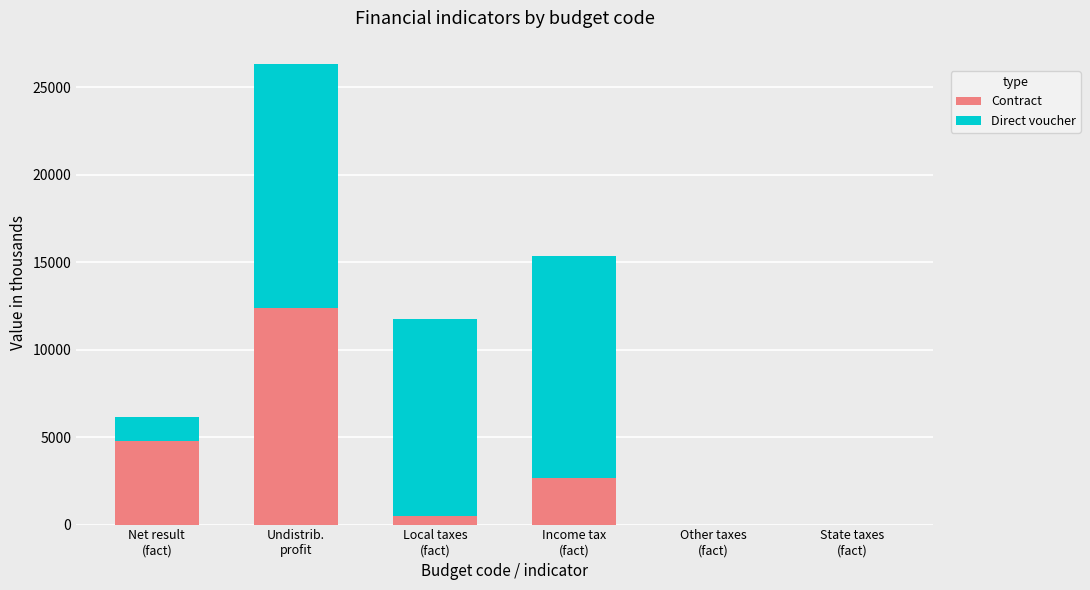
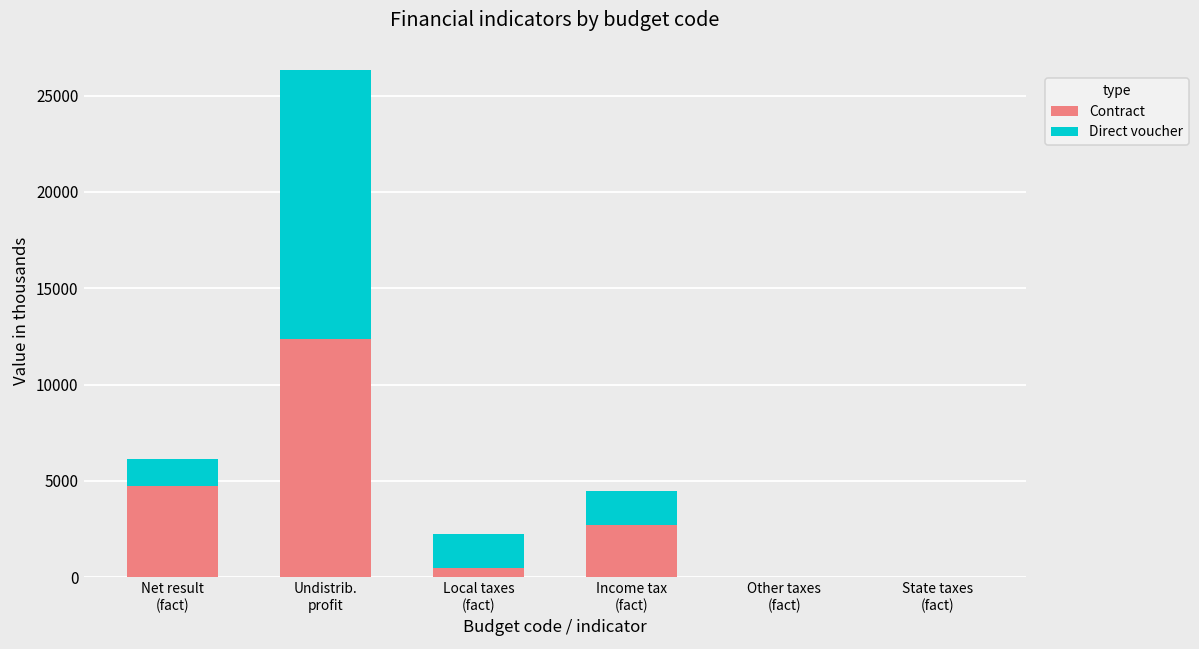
Direct voucher, Local taxes (fact): 11200 -> 1800
Direct voucher, Income tax (fact): 12600 -> 1800
